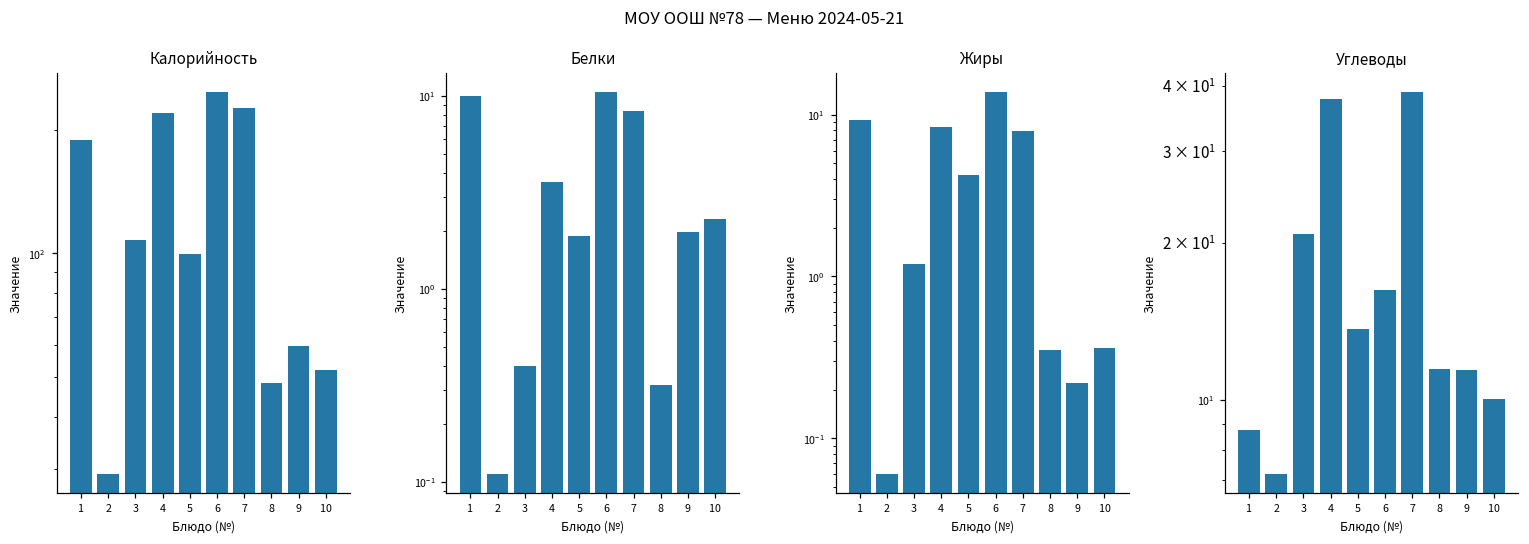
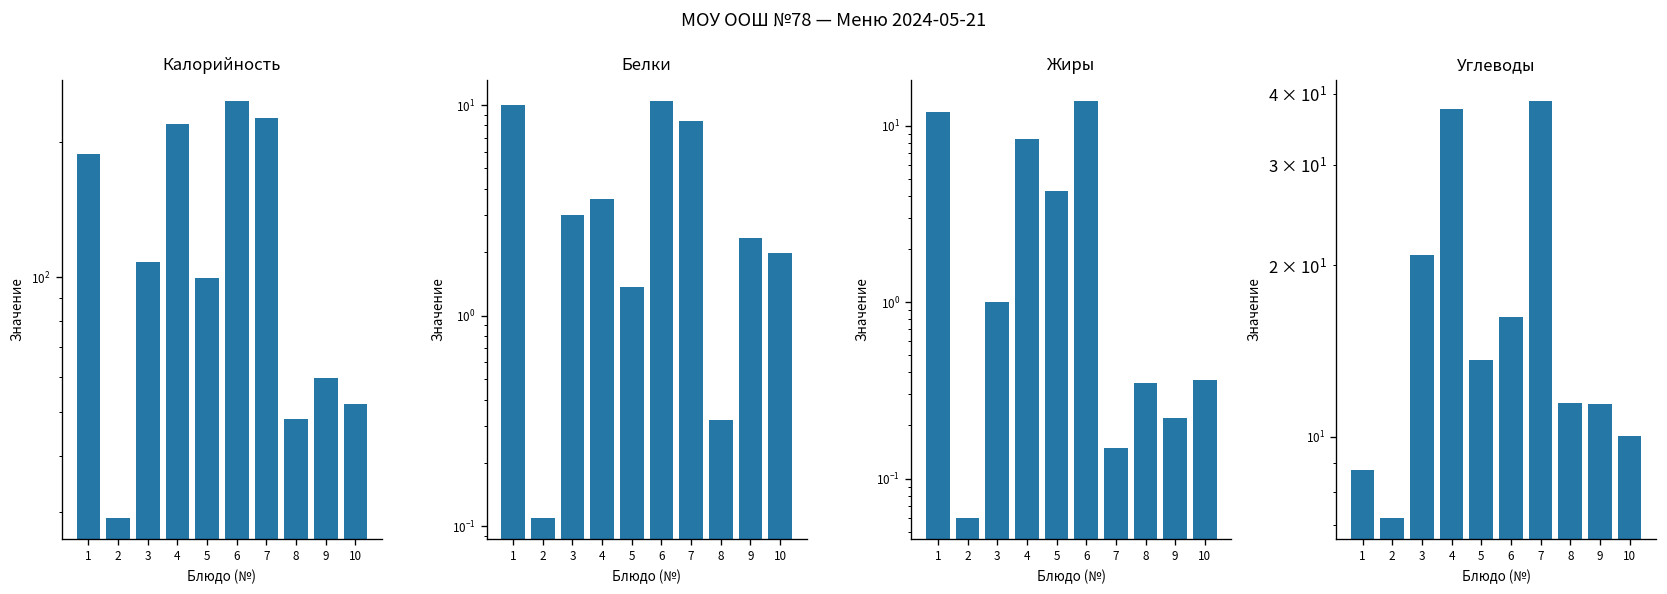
Белки, 3: 0.4 -> 3.0
Белки, 5: 1.9 -> 1.4
Белки, 9: 2.0 -> 2.3
Белки, 10: 2.3 -> 2.0
Жиры, 1: 9 -> 12
Жиры, 3: 1.2 -> 1.0
Жиры, 7: 8 -> 0.15
